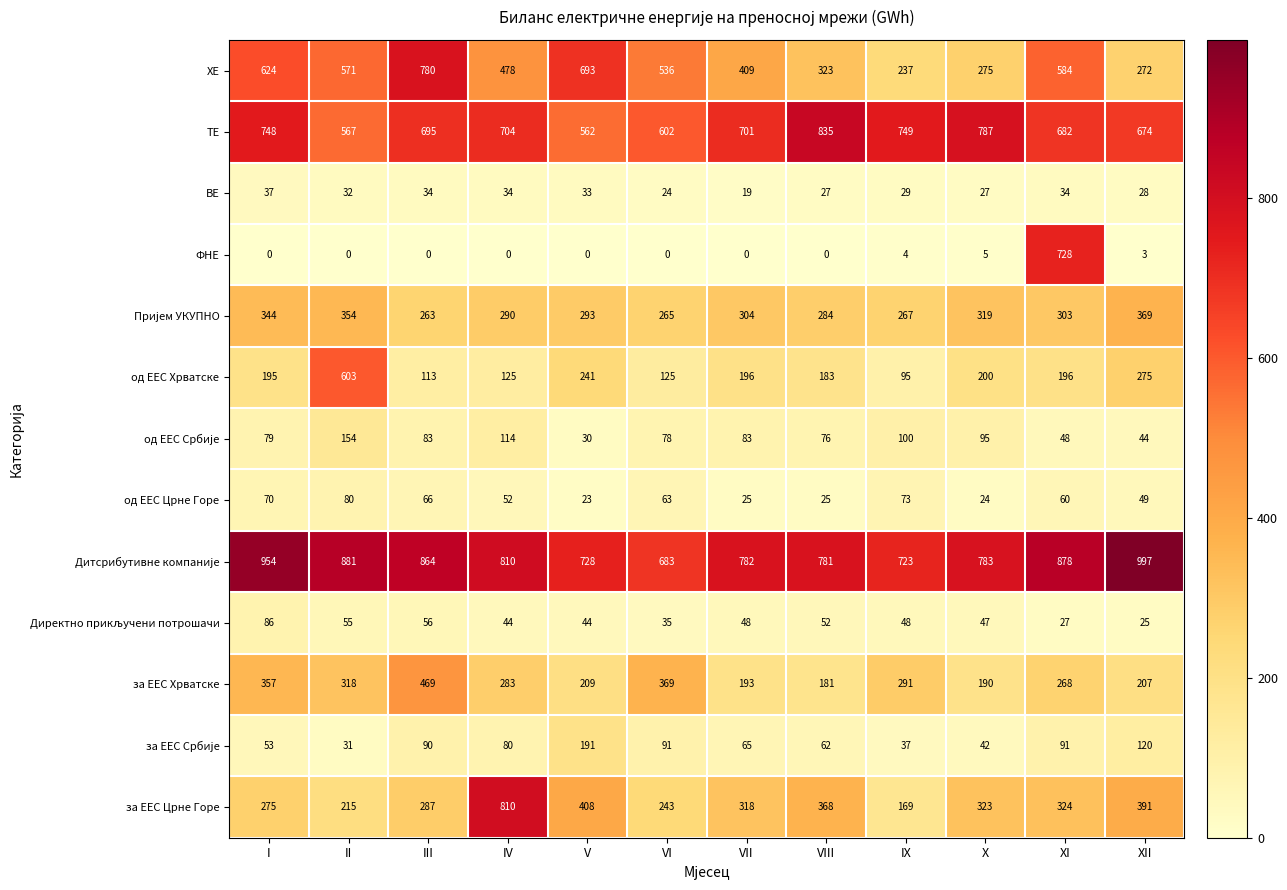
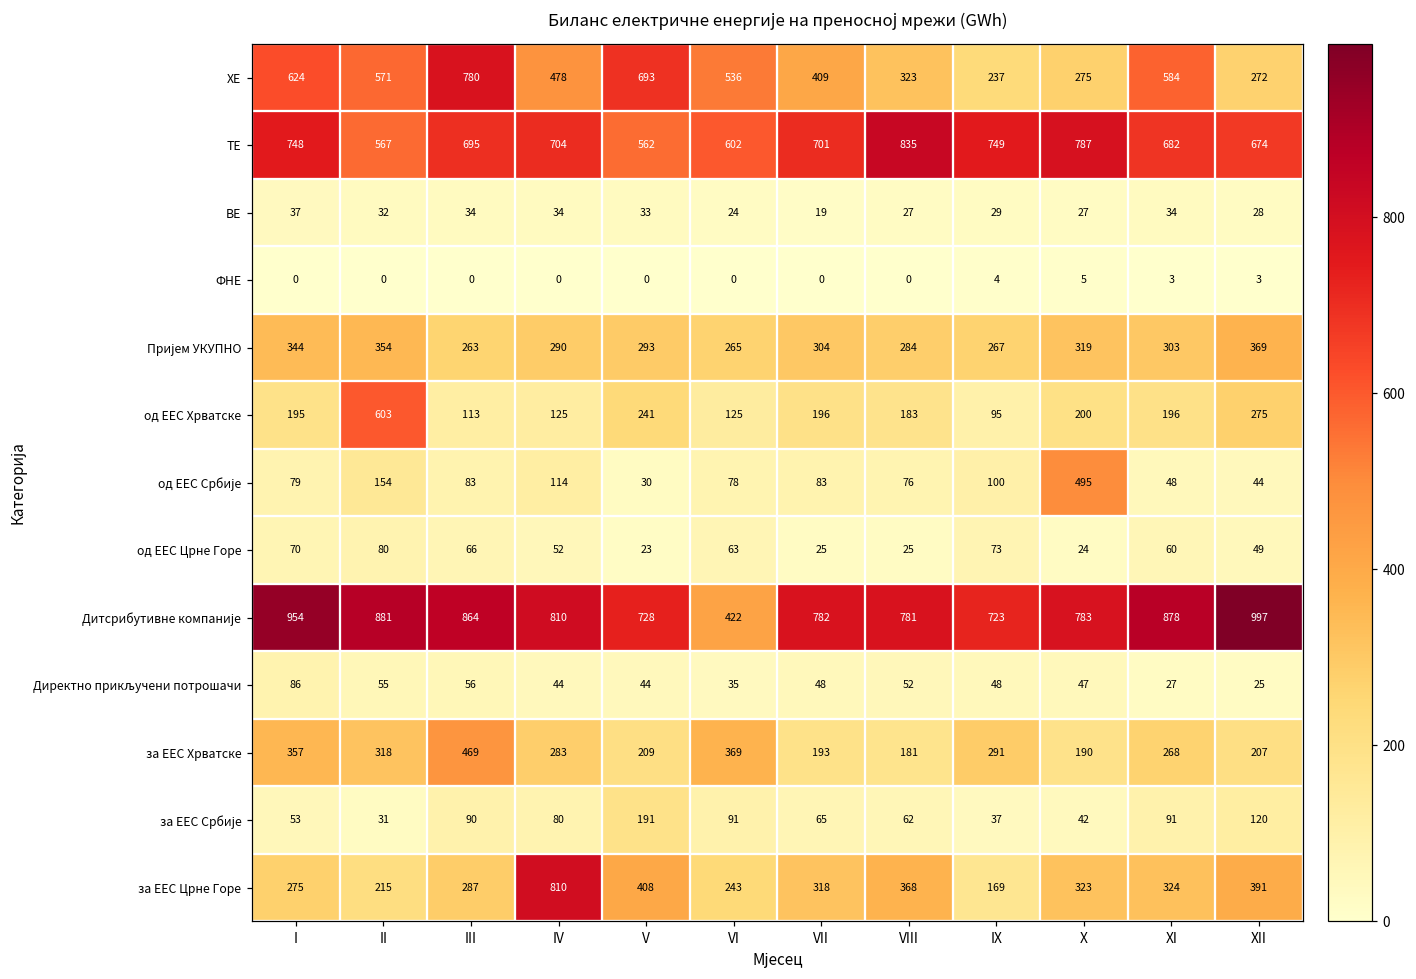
ФНЕ, XI: 728 -> 3
од ЕЕС Србије, X: 95 -> 495
Дитсрибутивне компаније, VI: 683 -> 422
